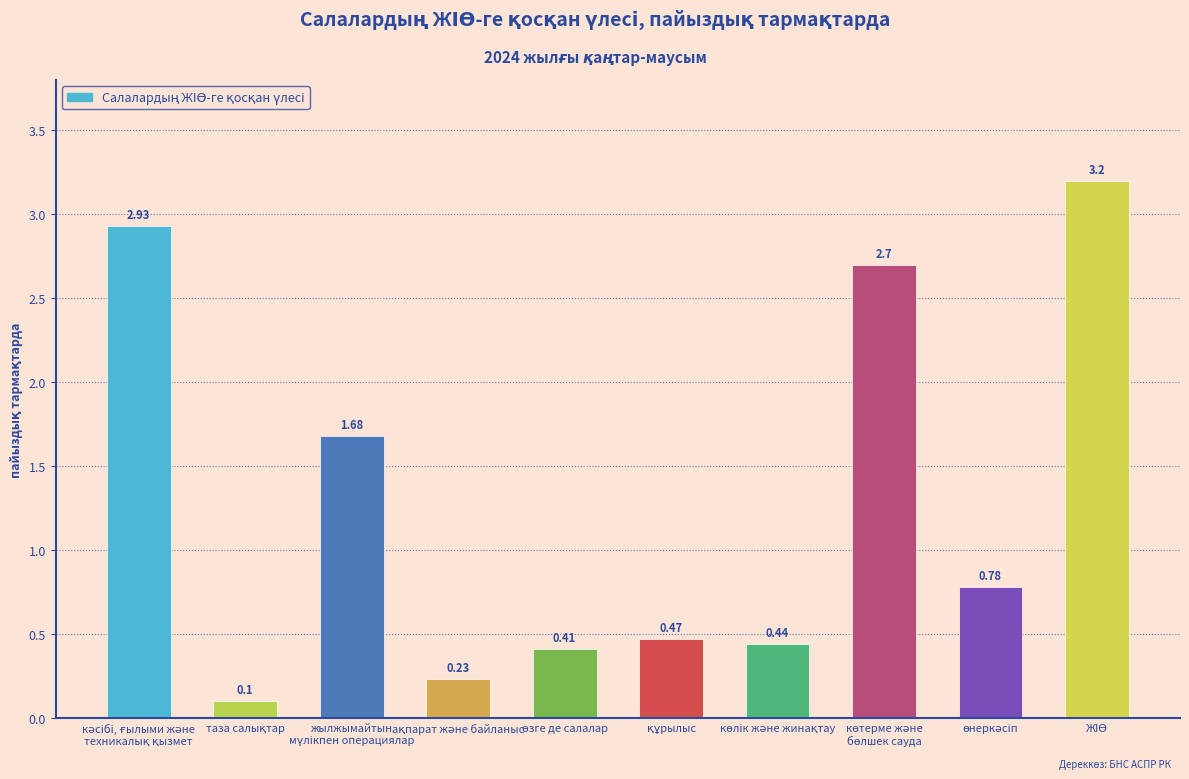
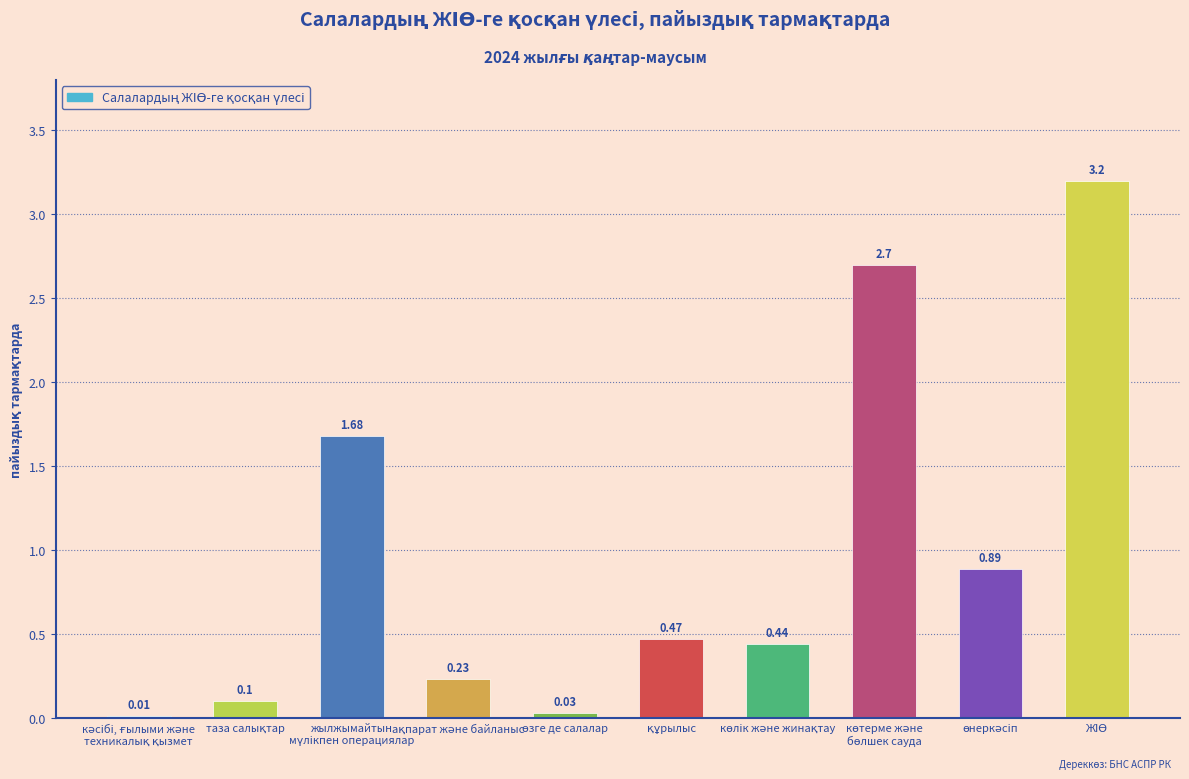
кәсібі, ғылыми және техникалық қызмет: 2.93 -> 0.01
өзге де салалар: 0.41 -> 0.03
өнеркәсіп: 0.78 -> 0.89
